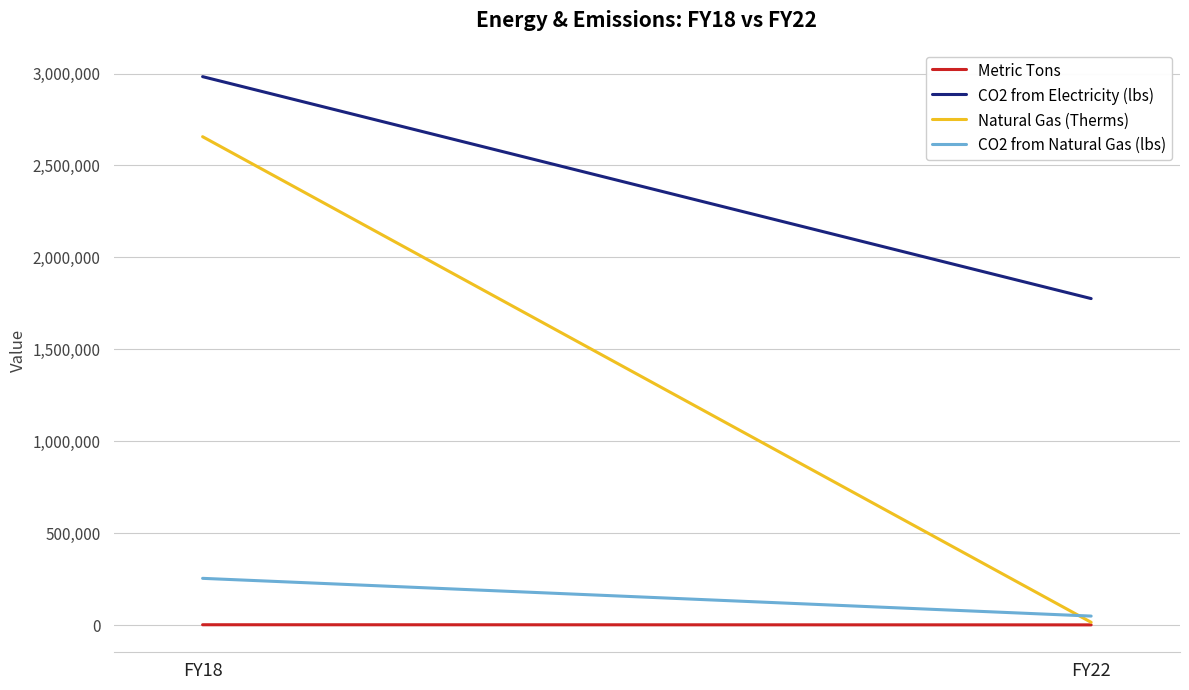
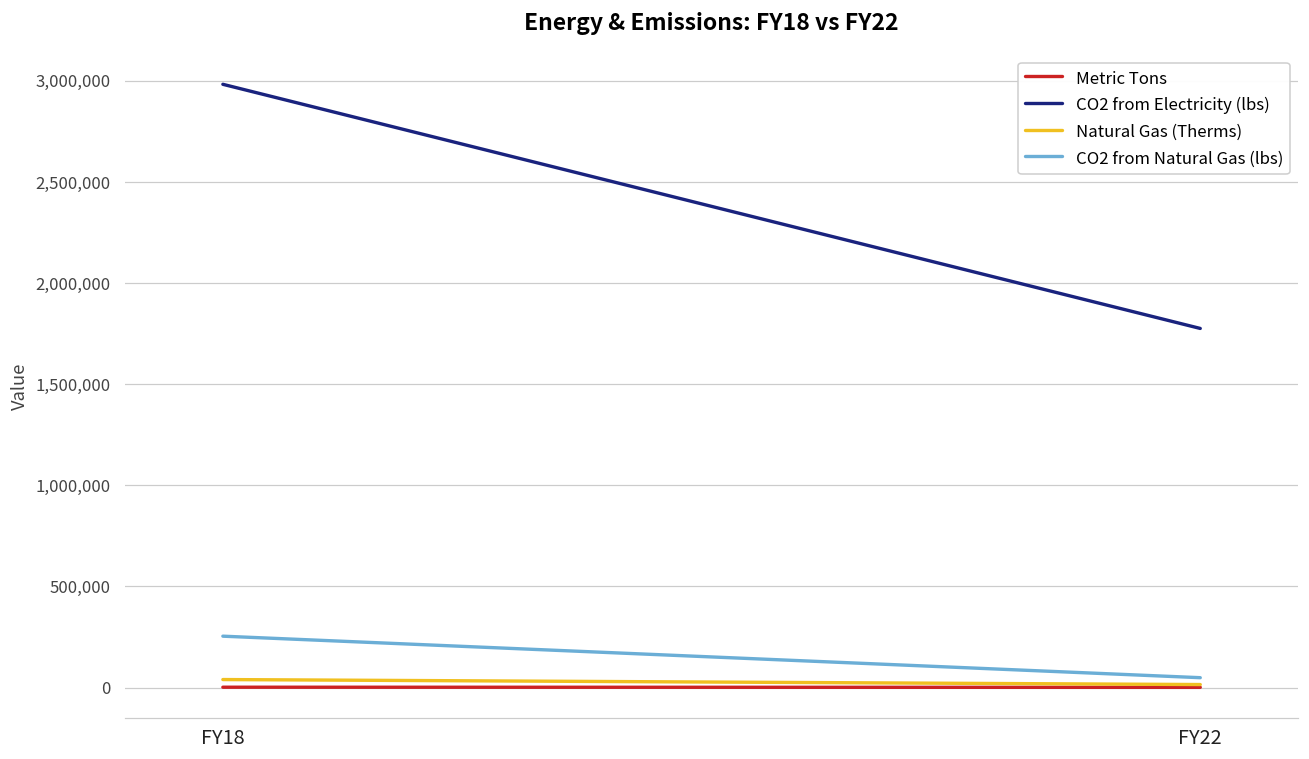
Natural Gas (Therms), FY18: 2,660,000 -> 40,000
